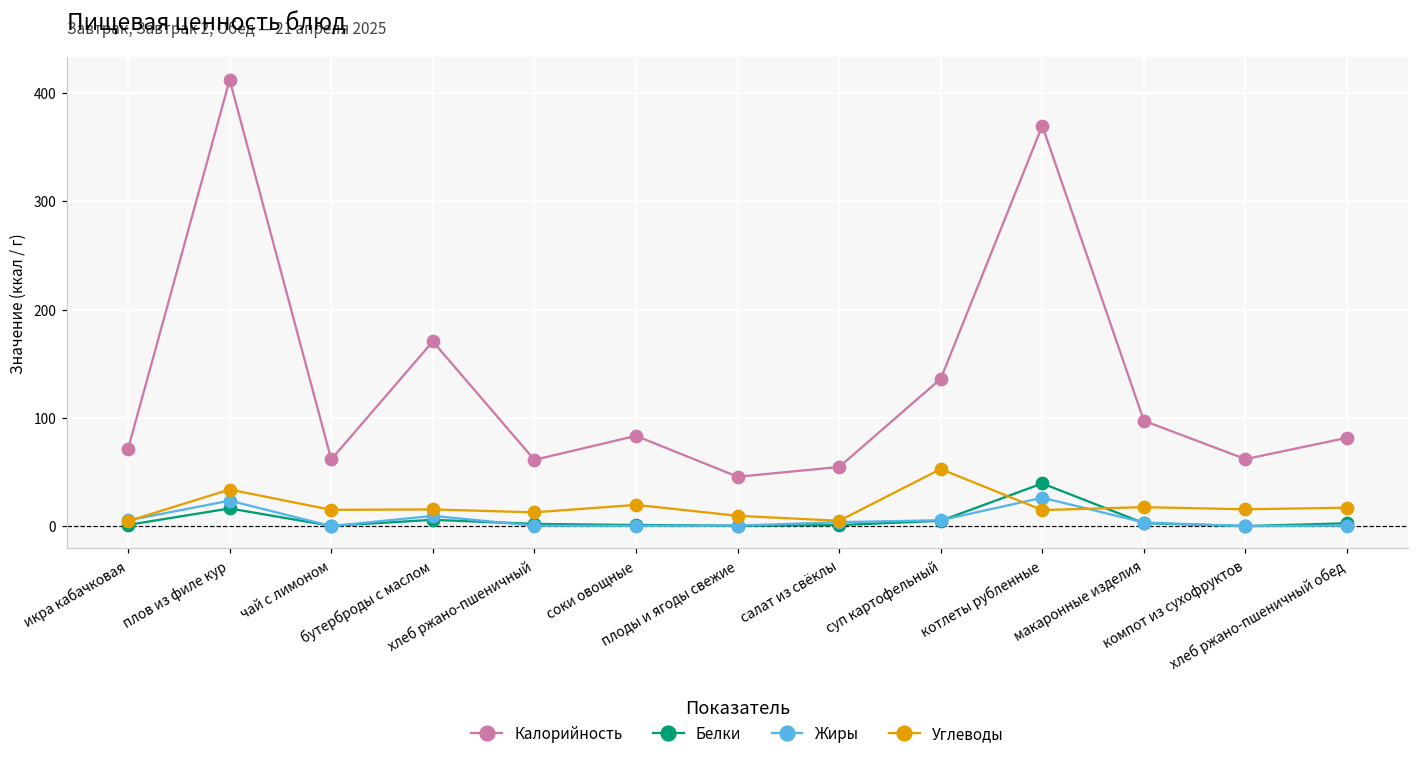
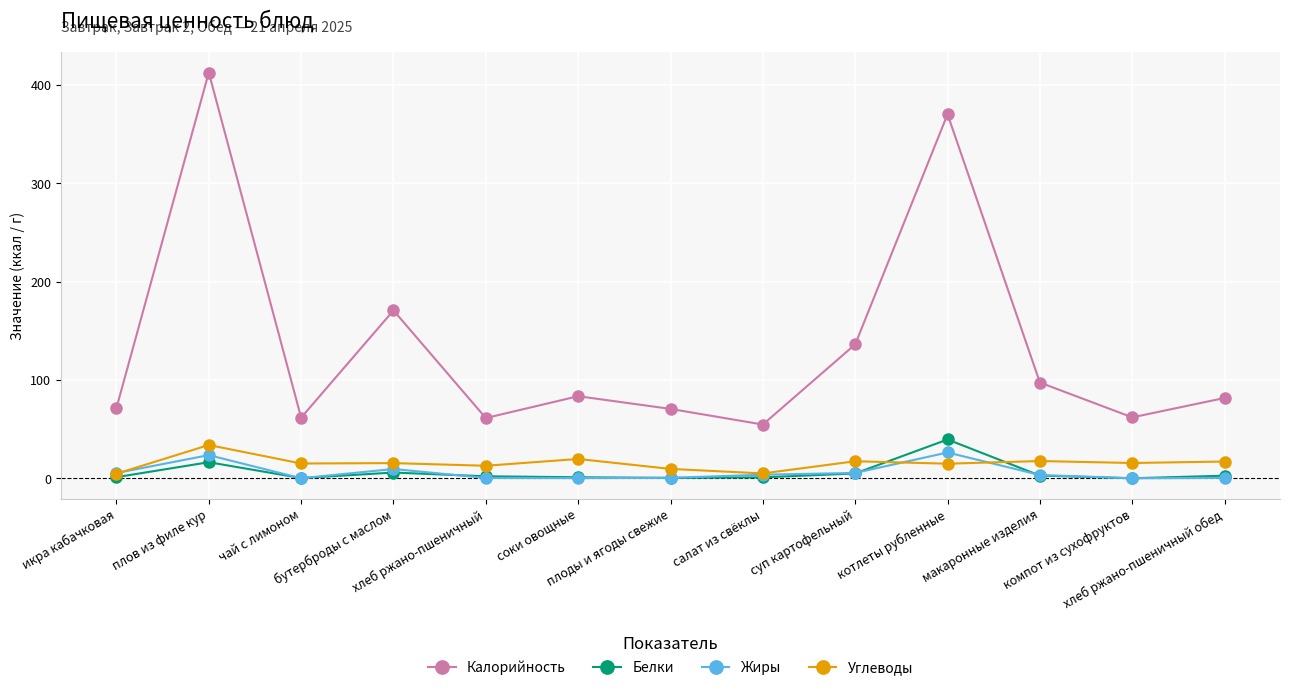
Калорийность, плоды и ягоды свежие: 50 -> 70
Углеводы, суп картофельный: 50 -> 20
